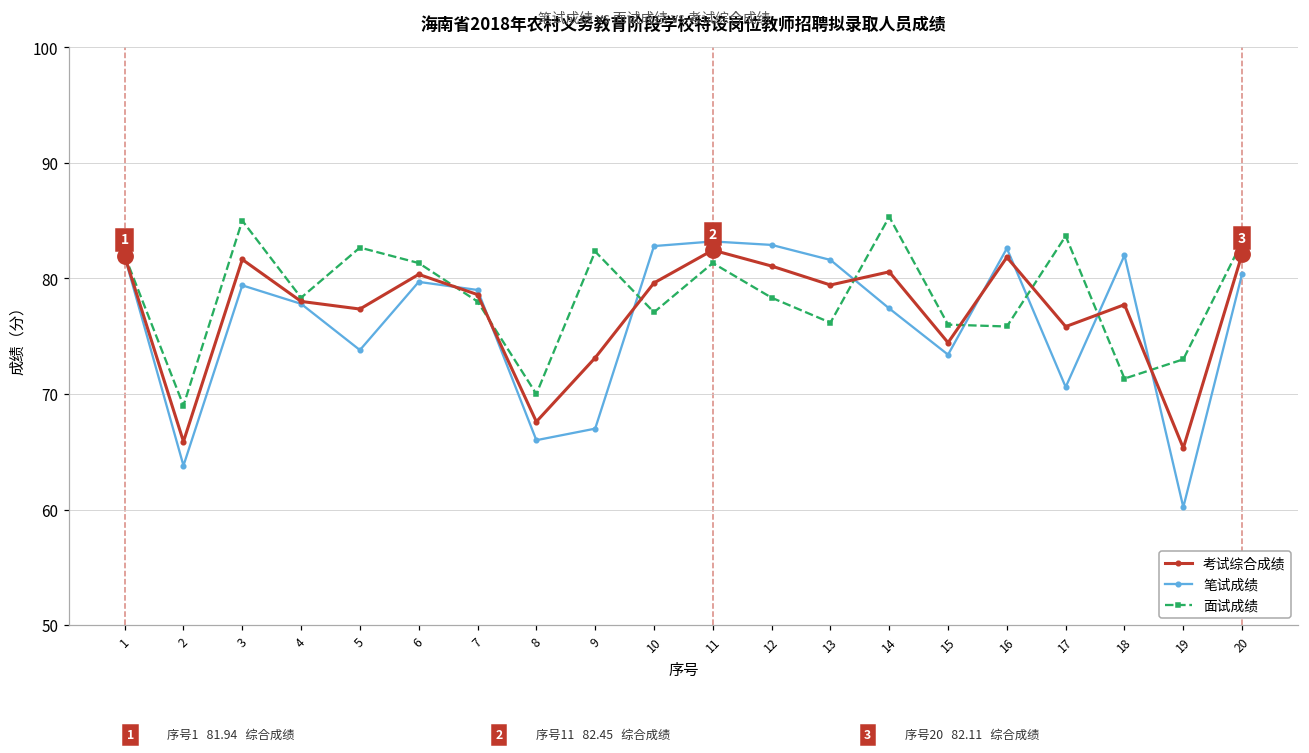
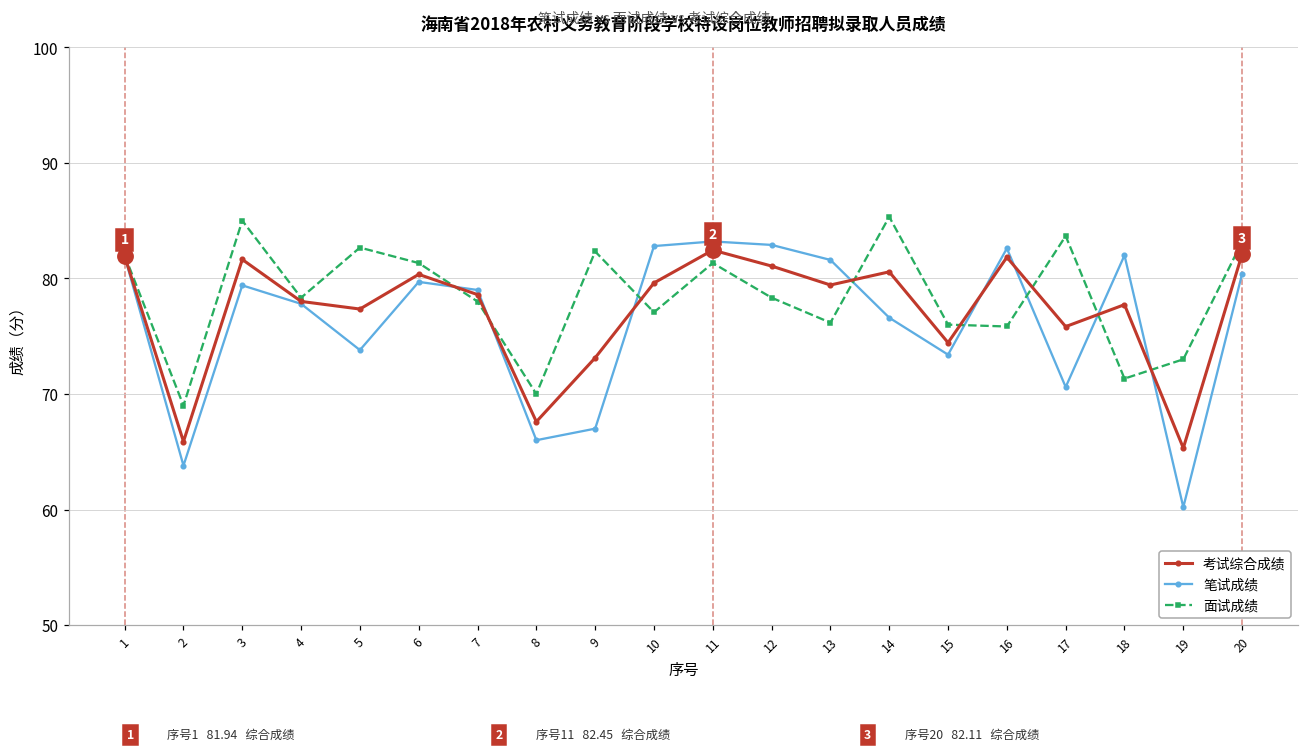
笔试成绩, 14: 77.4 -> 76.6
